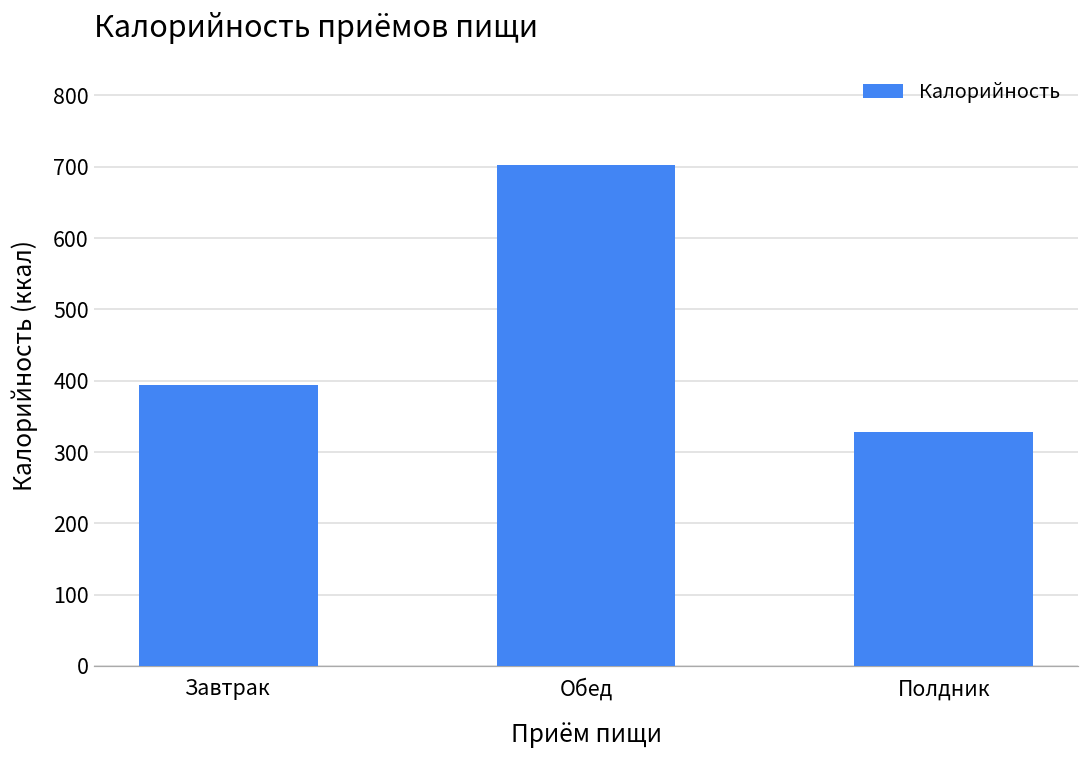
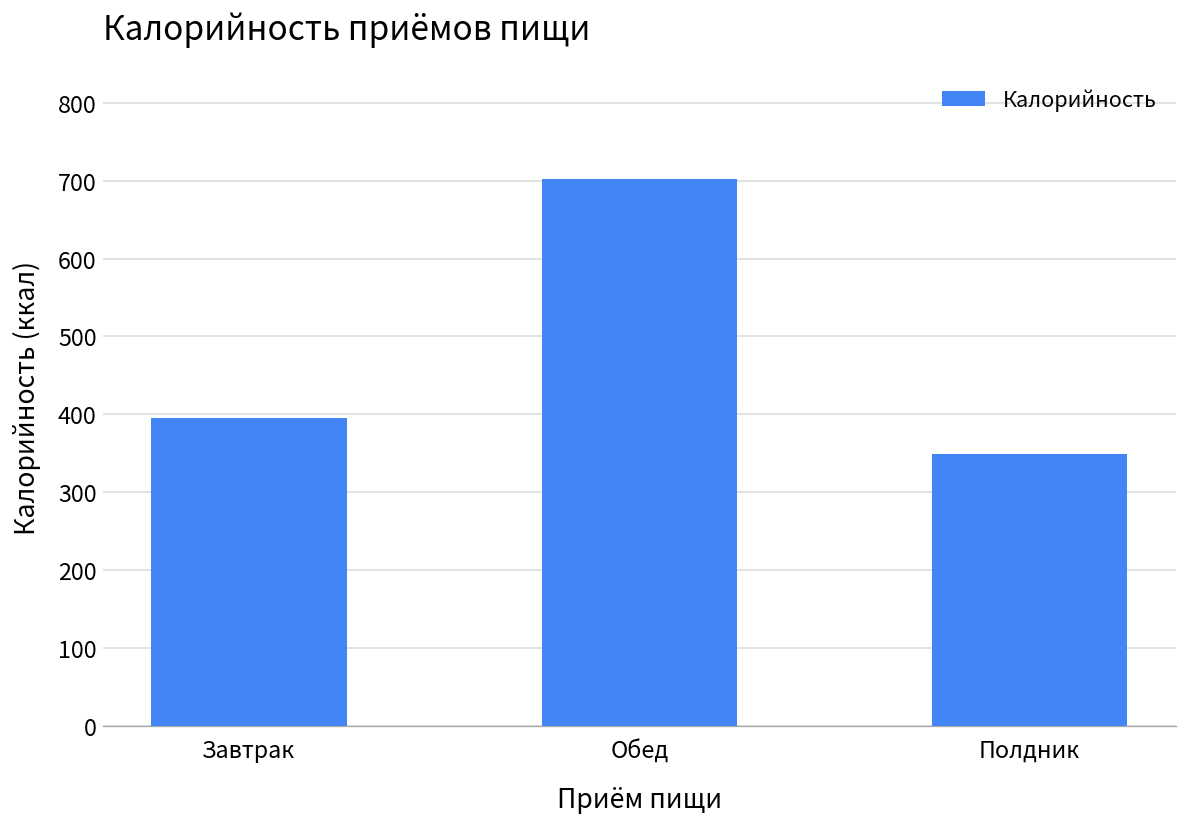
Полдник: 330 -> 350
